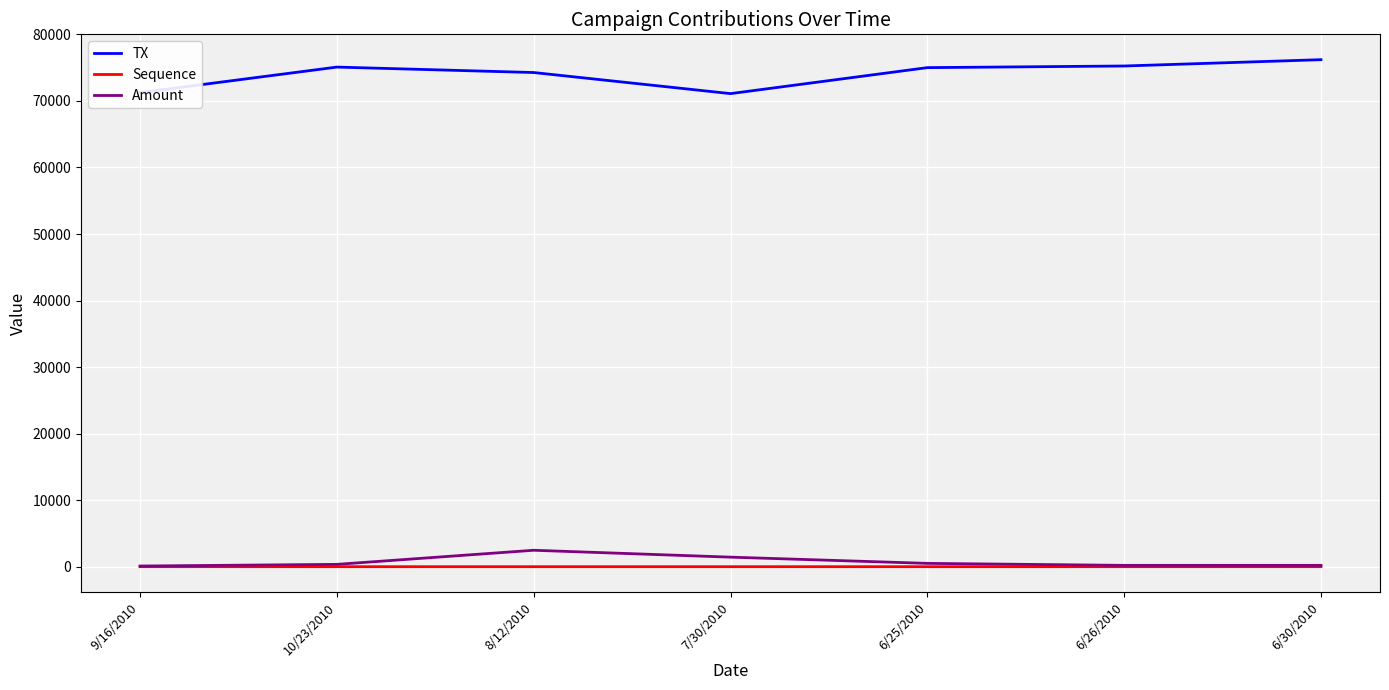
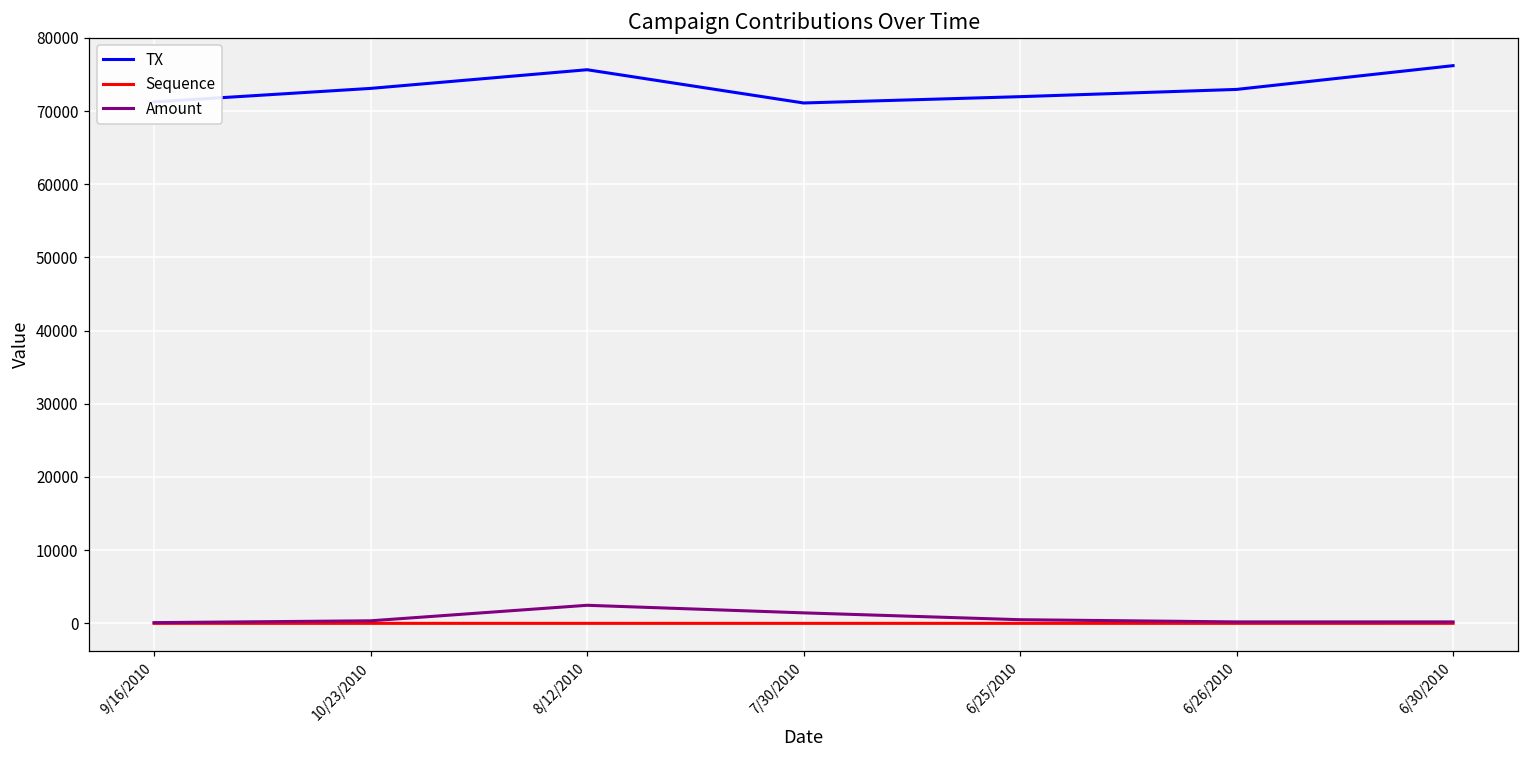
TX, 10/23/2010: 75000 -> 73000
TX, 8/12/2010: 74000 -> 76000
TX, 6/25/2010: 75000 -> 72000
TX, 6/26/2010: 75000 -> 73000
